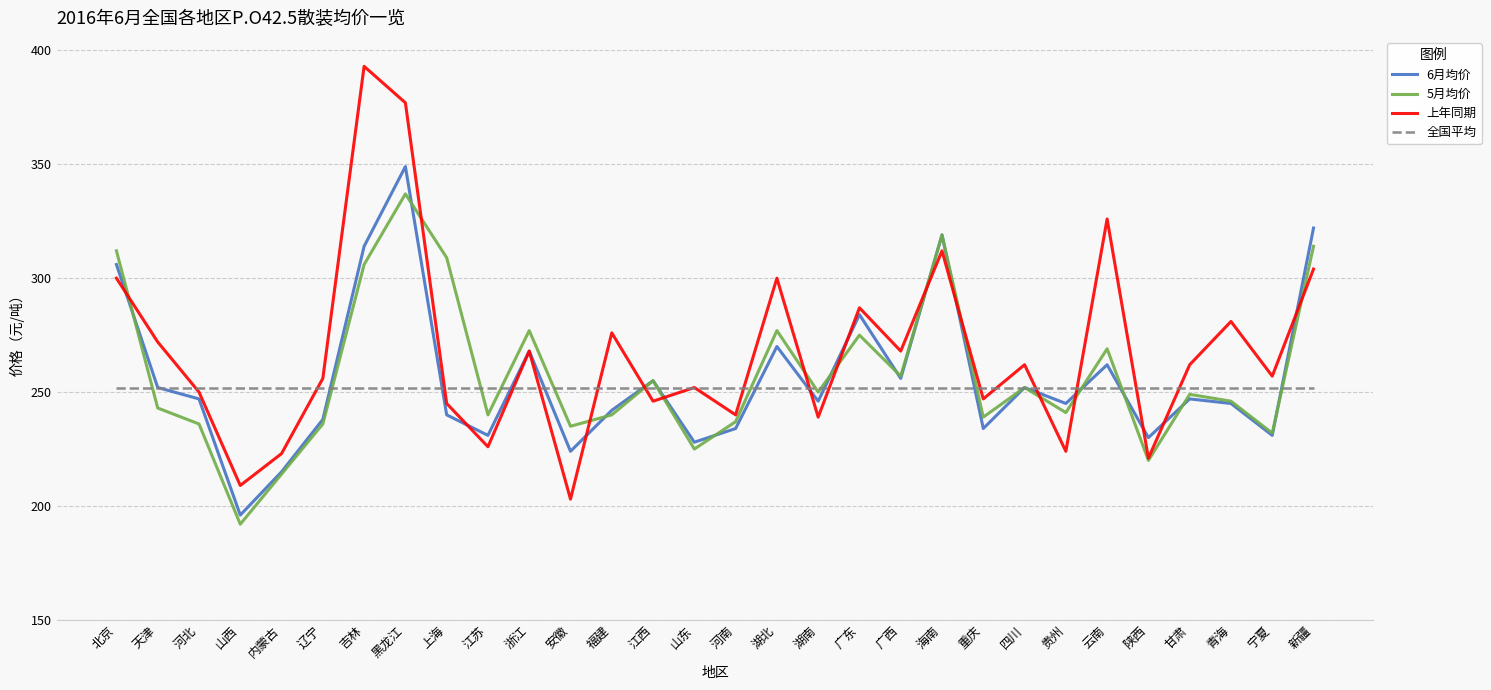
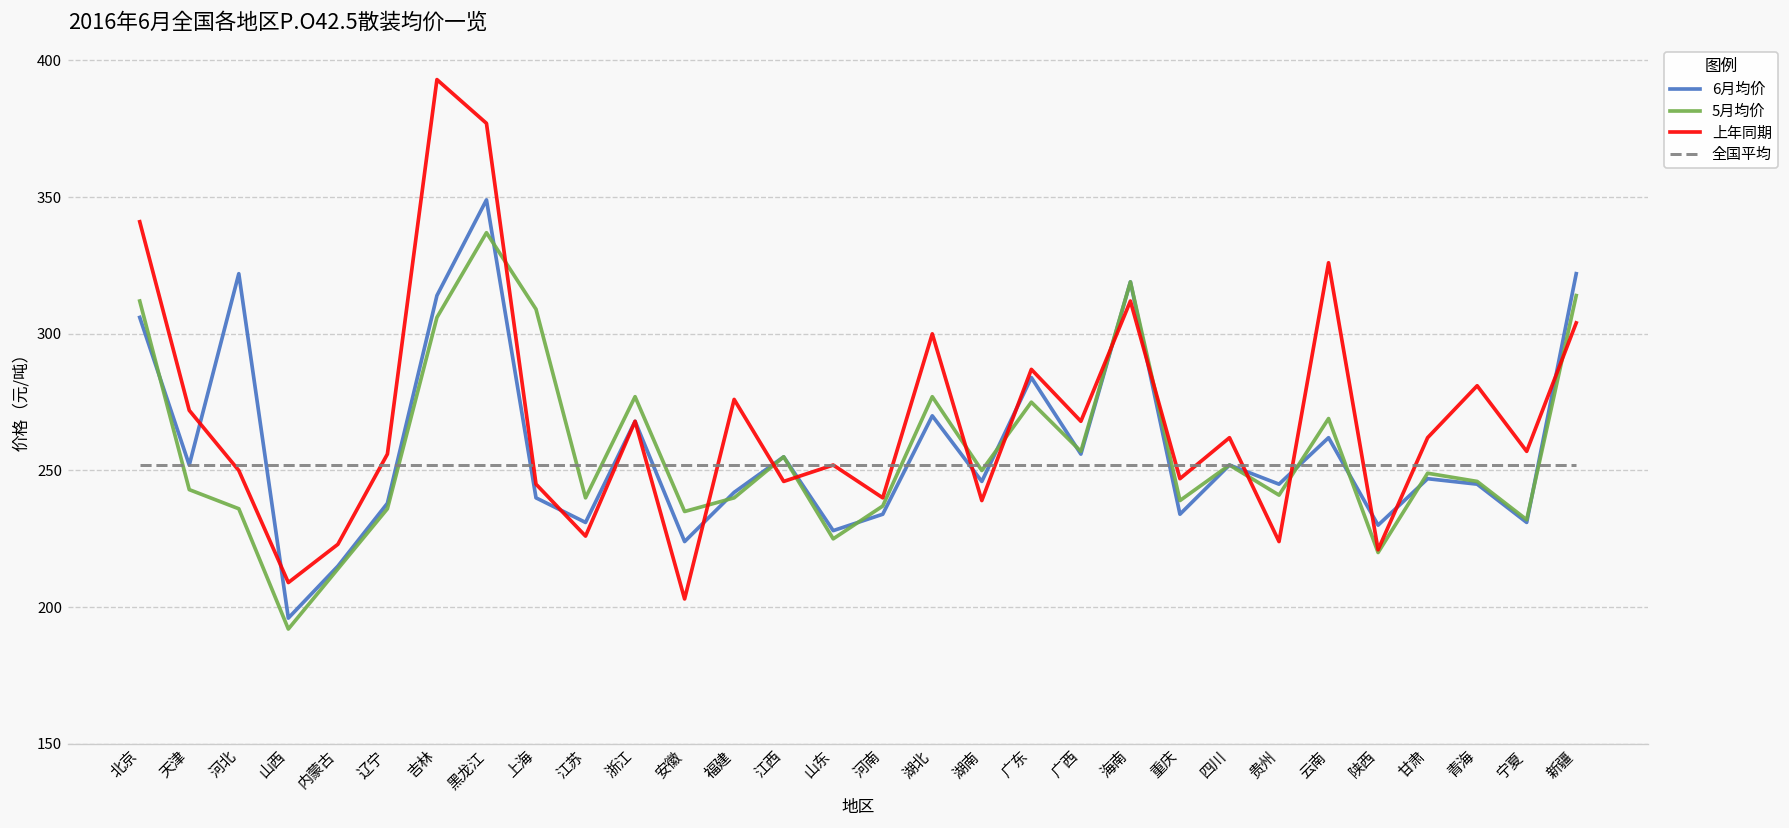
上年同期, 北京: 300 -> 341
6月均价, 河北: 247 -> 322
